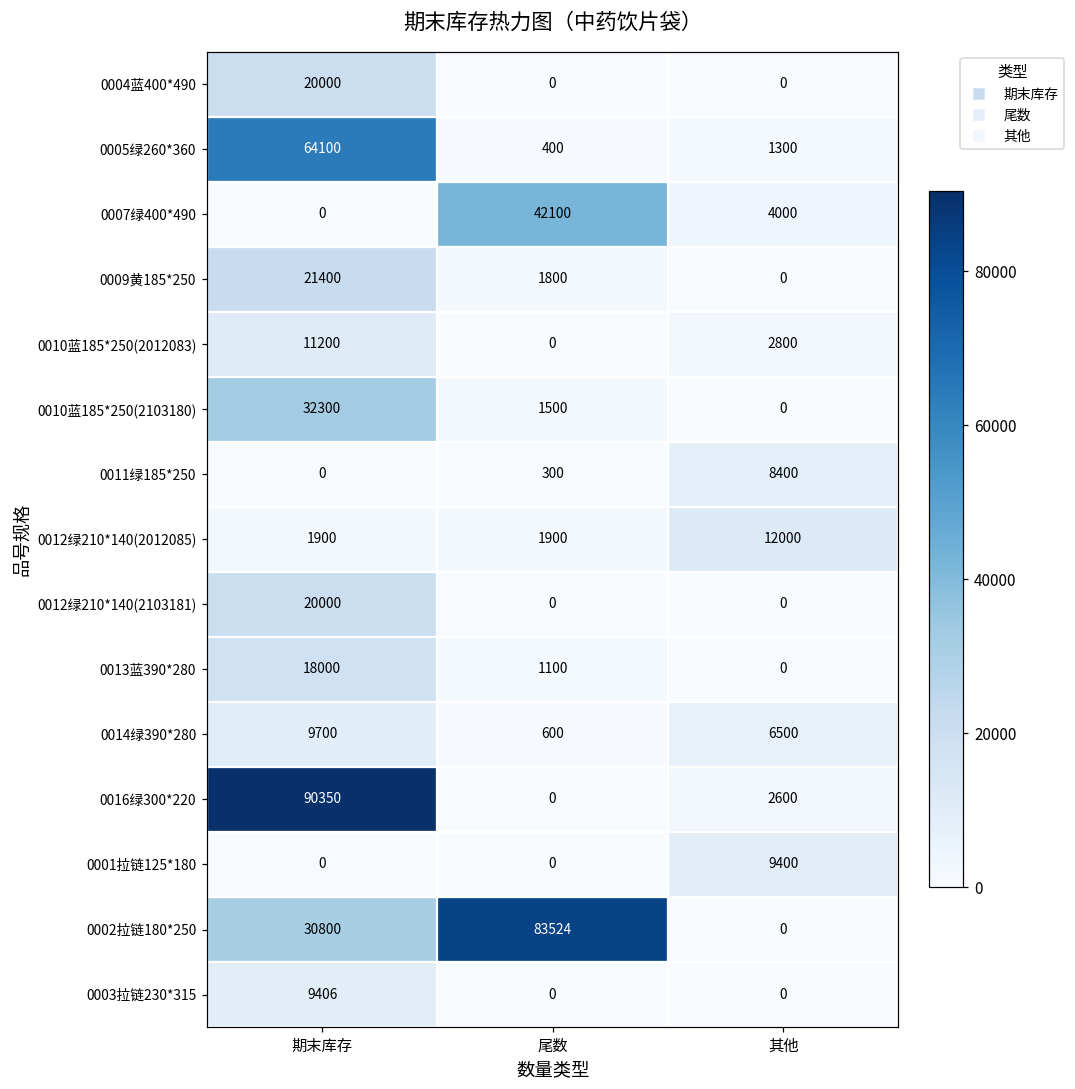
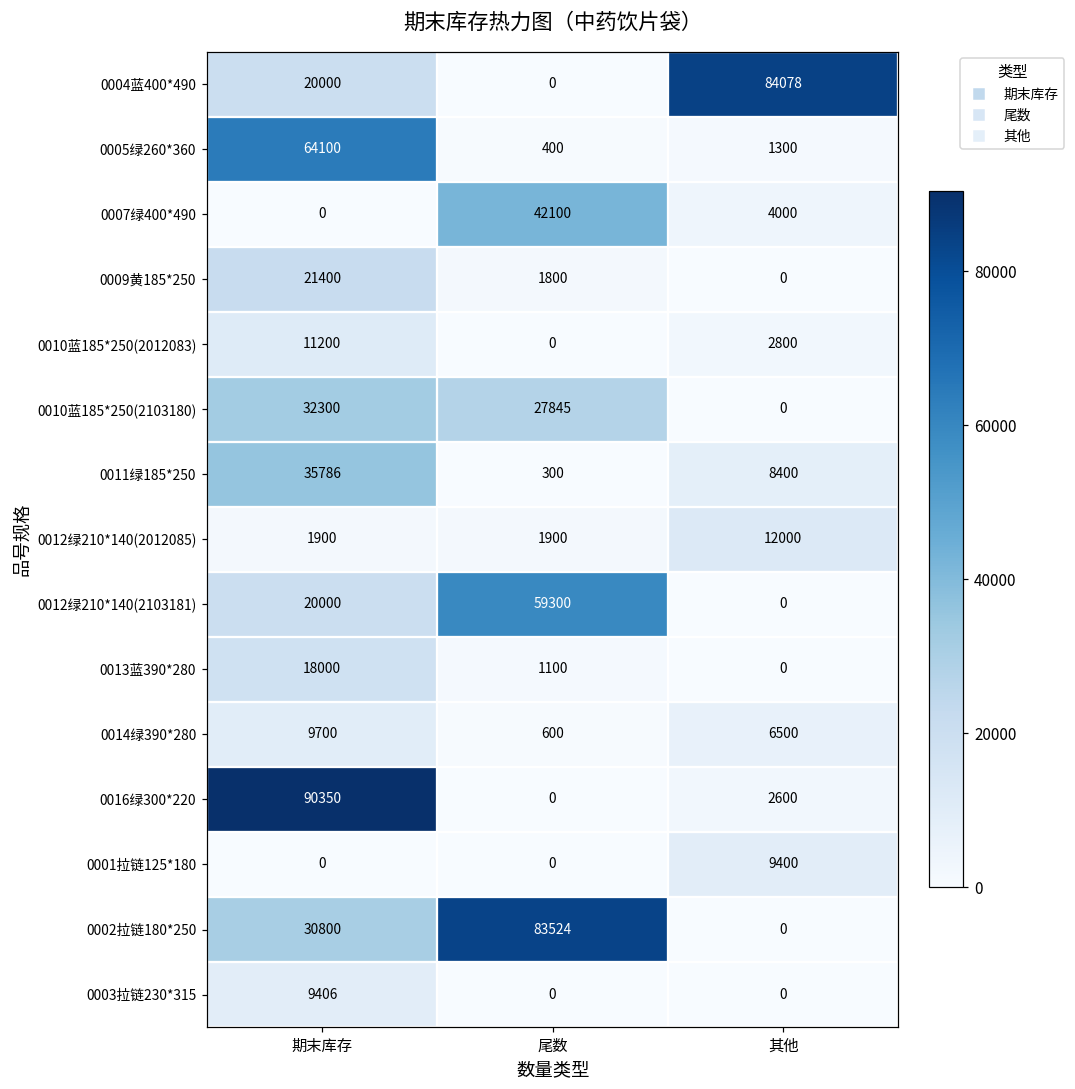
0004蓝400*490, 其他: 0 -> 84078
0010蓝185*250(2103180), 尾数: 1500 -> 27845
0011绿185*250, 期末库存: 0 -> 35786
0012绿210*140(2103181), 尾数: 0 -> 59300
